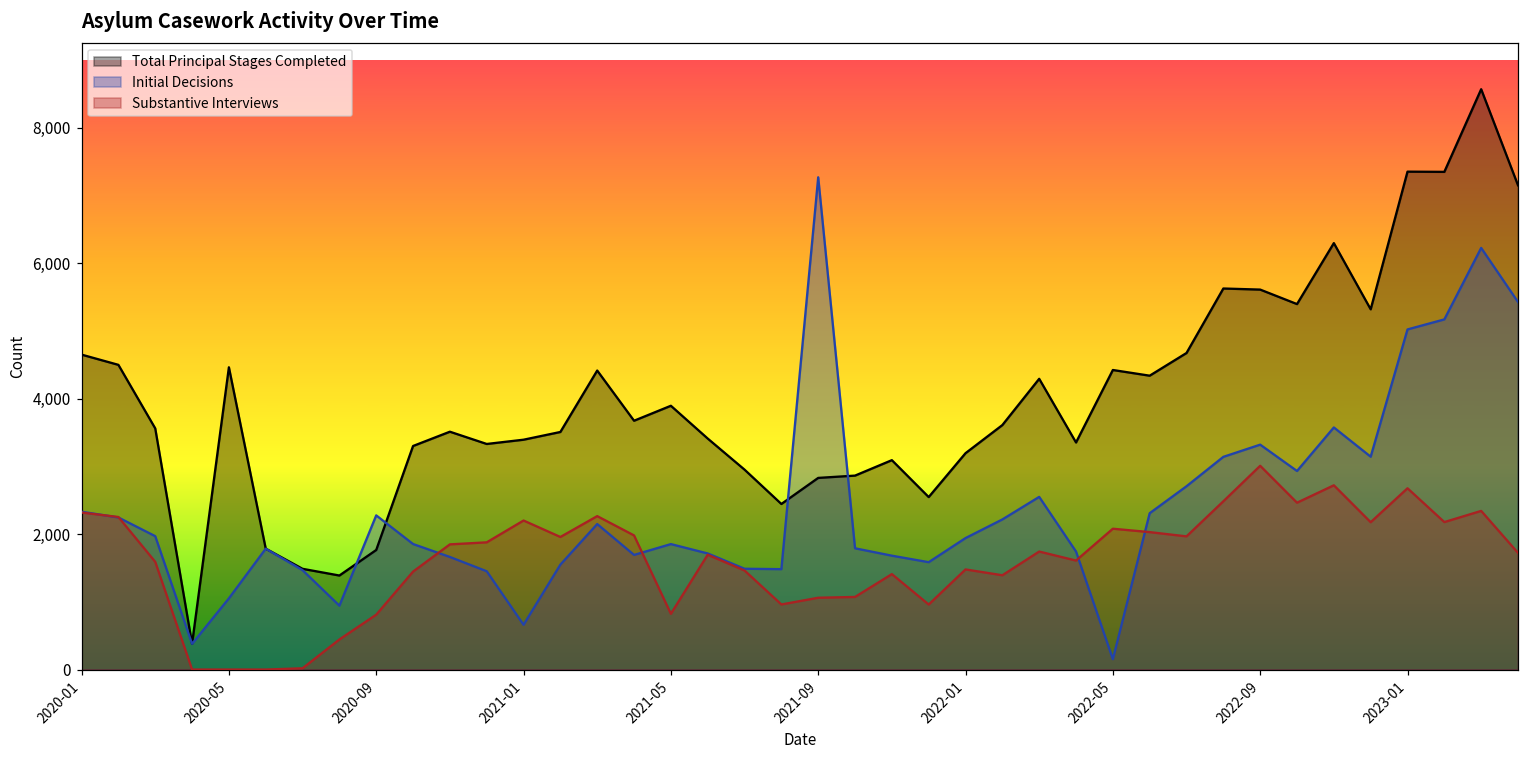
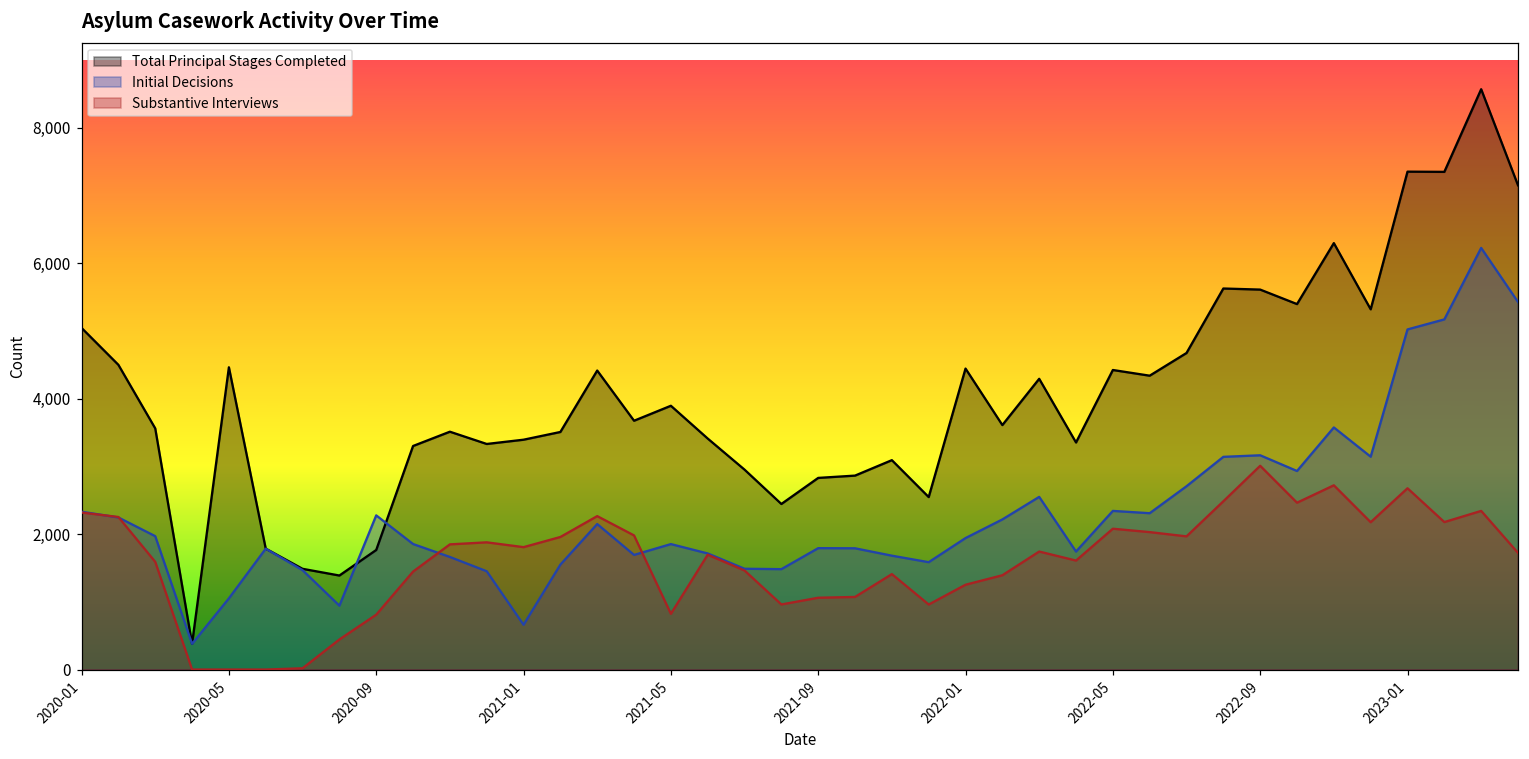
Total Principal Stages Completed, 2020-01: 4,700 -> 5,000
Substantive Interviews, 2021-01: 2,200 -> 1,800
Initial Decisions, 2021-09: 7,300 -> 1,800
Total Principal Stages Completed, 2022-01: 3,200 -> 4,400
Substantive Interviews, 2022-01: 1,500 -> 1,300
Initial Decisions, 2022-05: 200 -> 2,300
Initial Decisions, 2022-09: 3,300 -> 3,200
